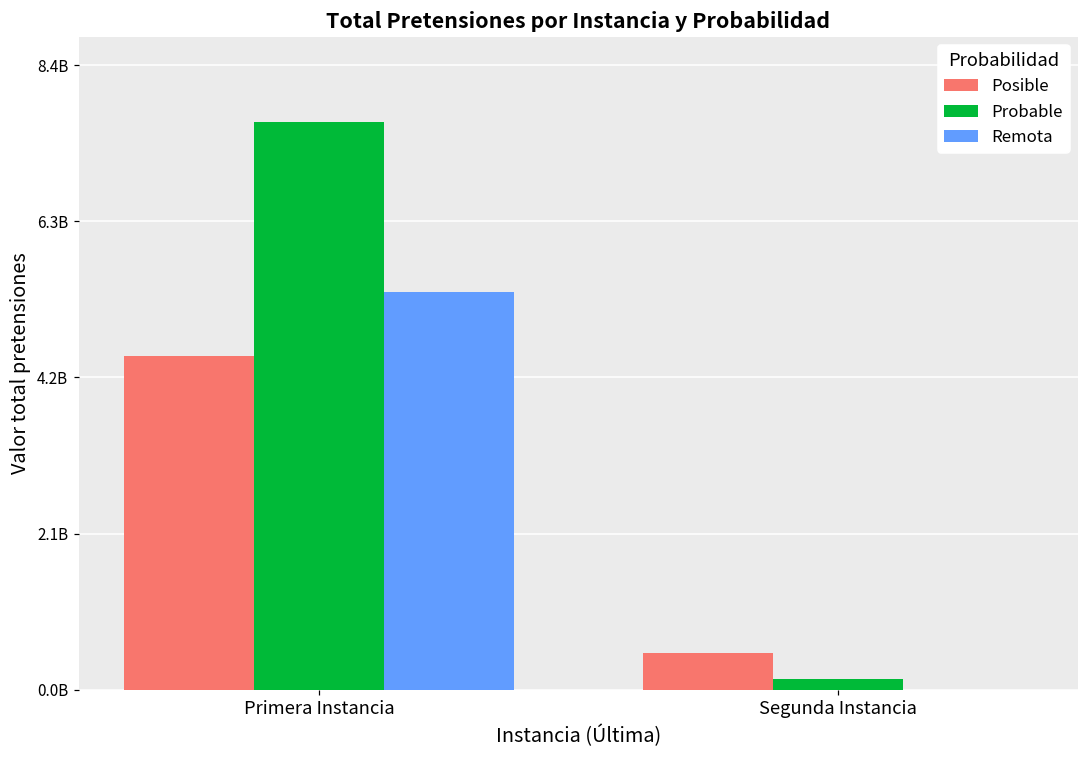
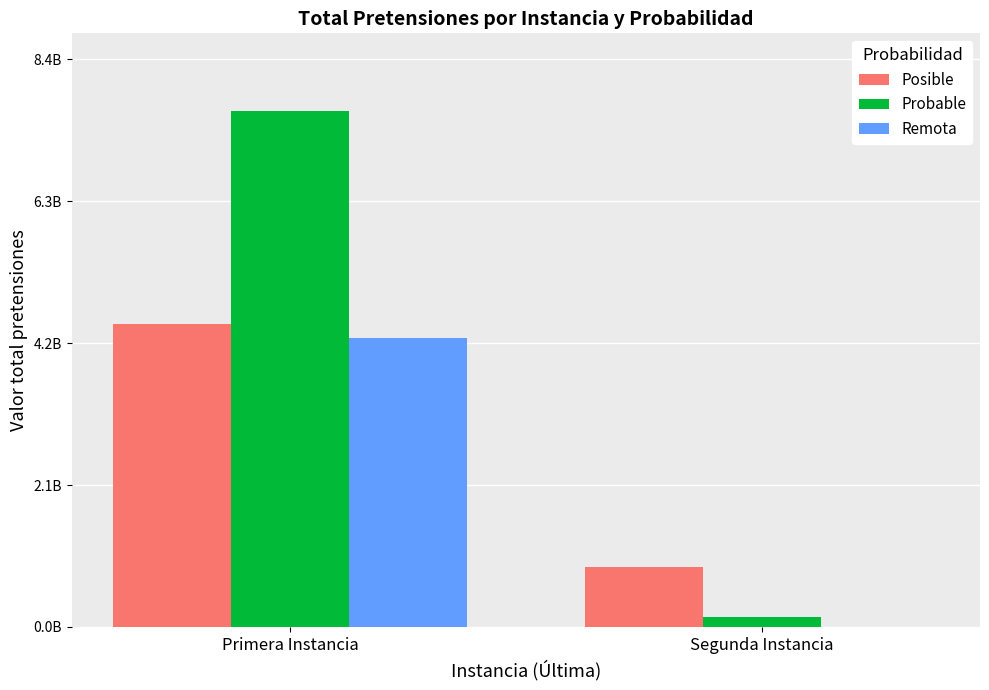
Remota, Primera Instancia: 5400000000 -> 4300000000
Posible, Segunda Instancia: 500000000 -> 900000000
